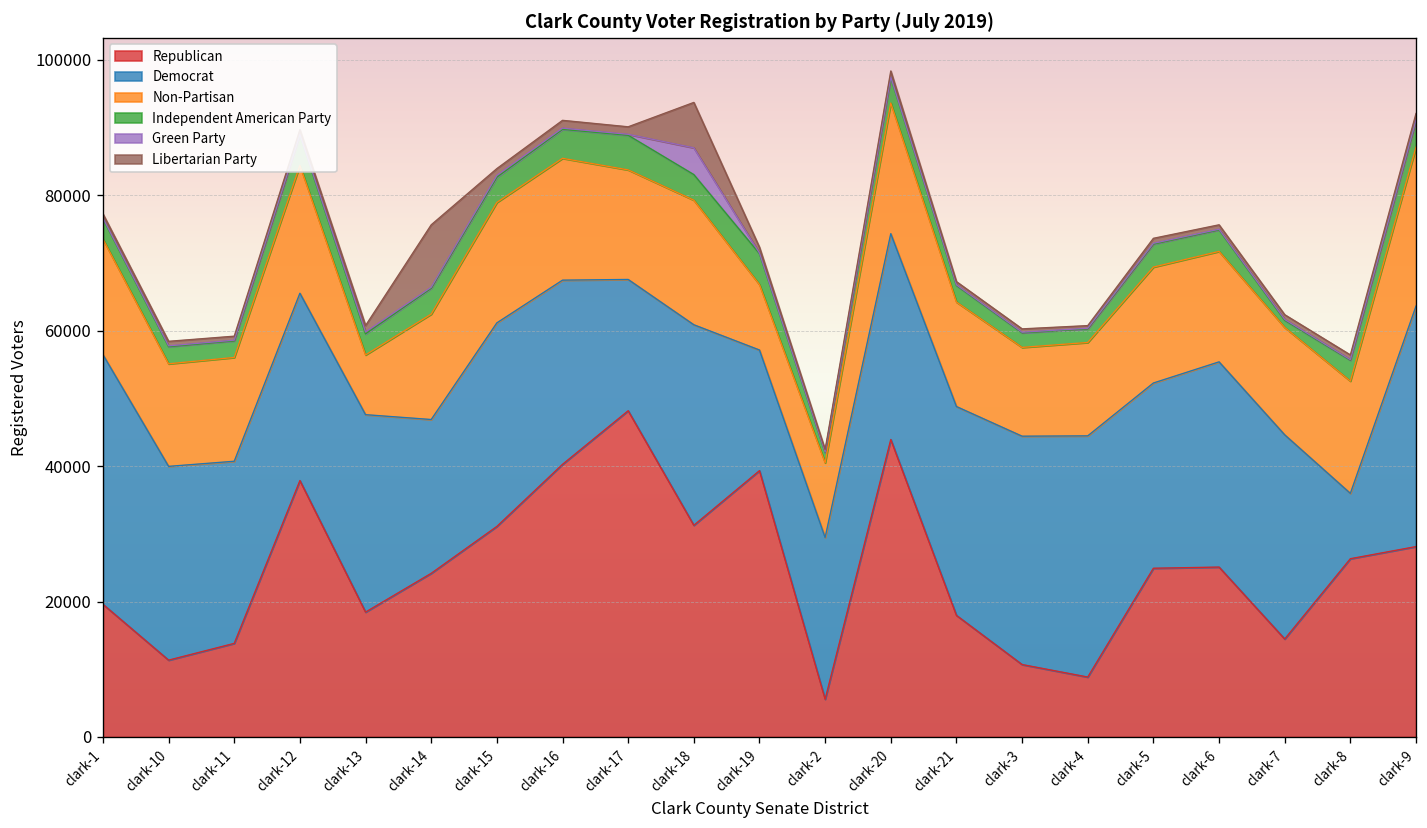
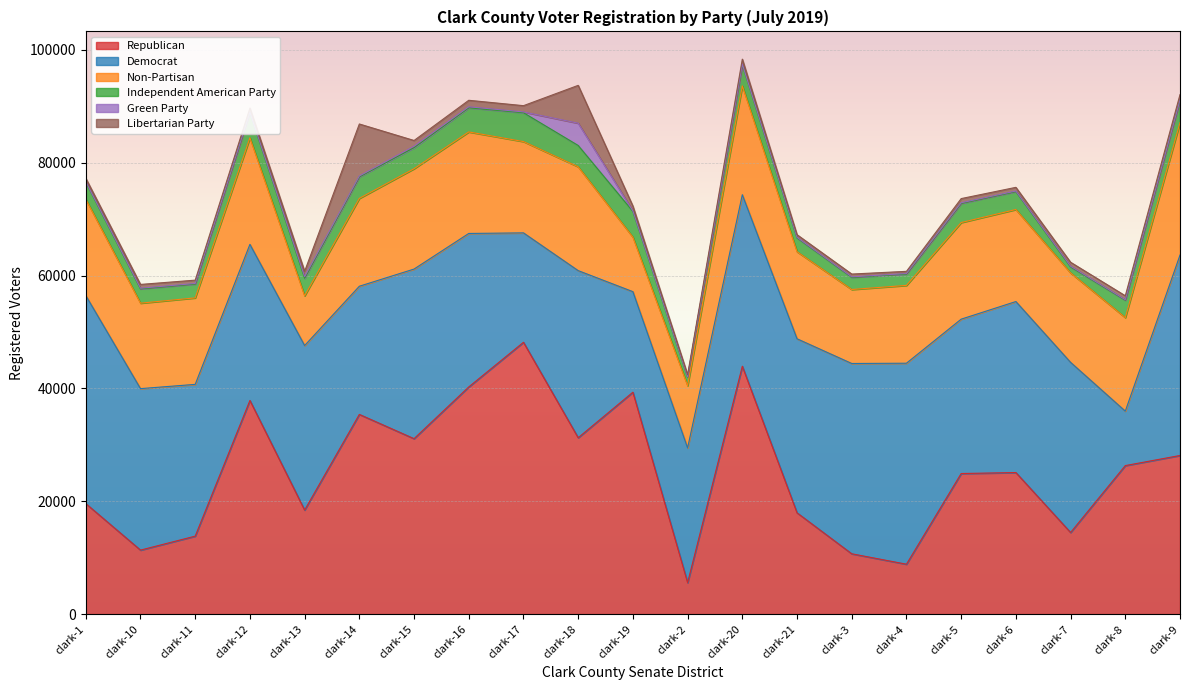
Republican, clark-14: 24000 -> 35000
